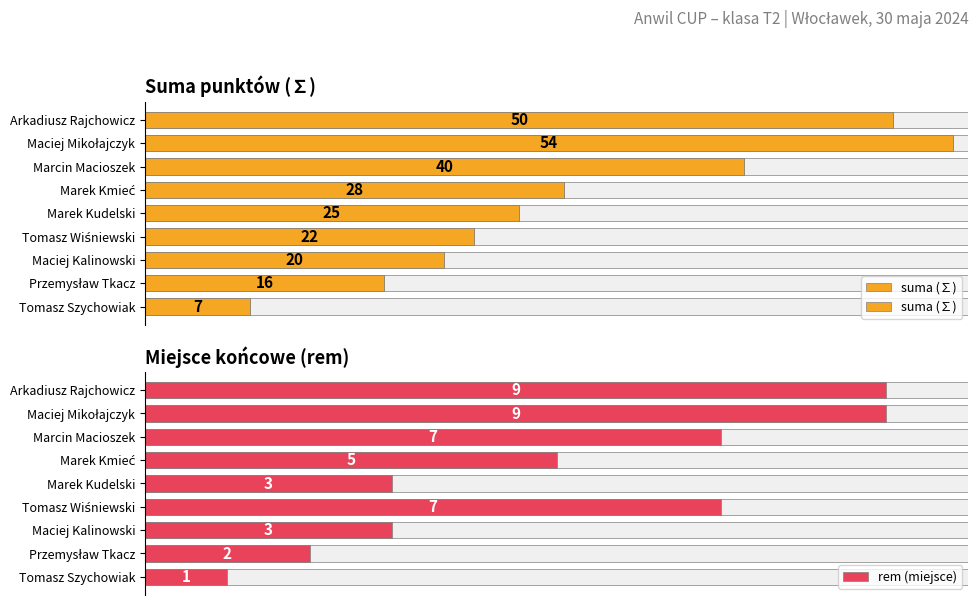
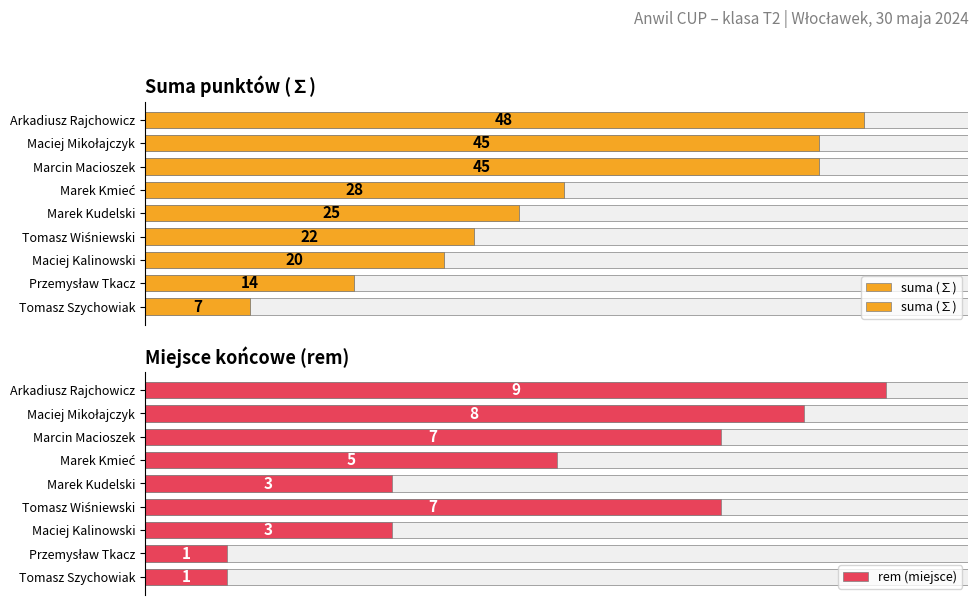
Suma punktów (∑), suma (∑), Arkadiusz Rajchowicz: 50 -> 48
Suma punktów (∑), suma (∑), Maciej Mikołajczyk: 54 -> 45
Suma punktów (∑), suma (∑), Marcin Macioszek: 40 -> 45
Suma punktów (∑), suma (∑), Przemysław Tkacz: 16 -> 14
Miejsce końcowe (rem), rem (miejsce), Maciej Mikołajczyk: 9 -> 8
Miejsce końcowe (rem), rem (miejsce), Przemysław Tkacz: 2 -> 1
